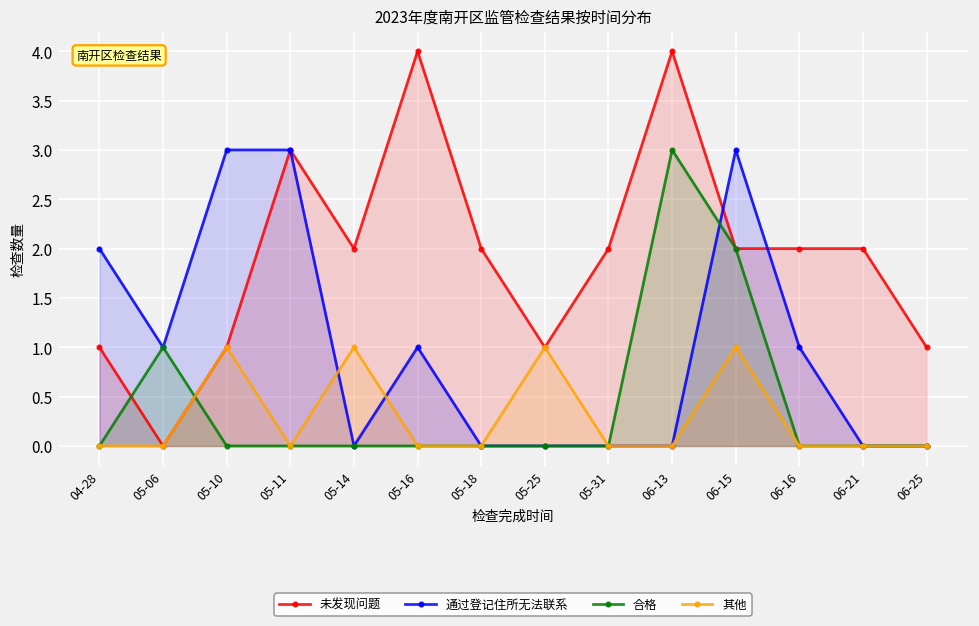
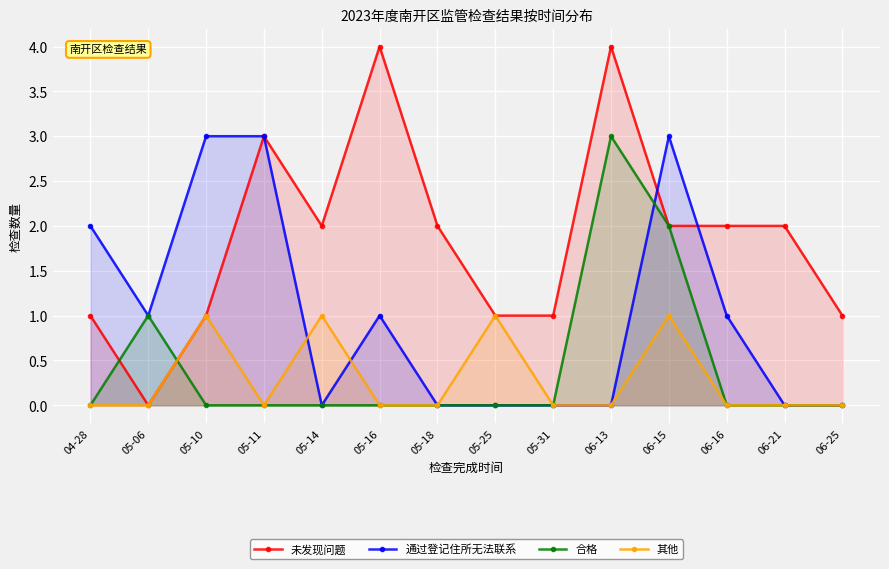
未发现问题, 05-31: 2 -> 1
